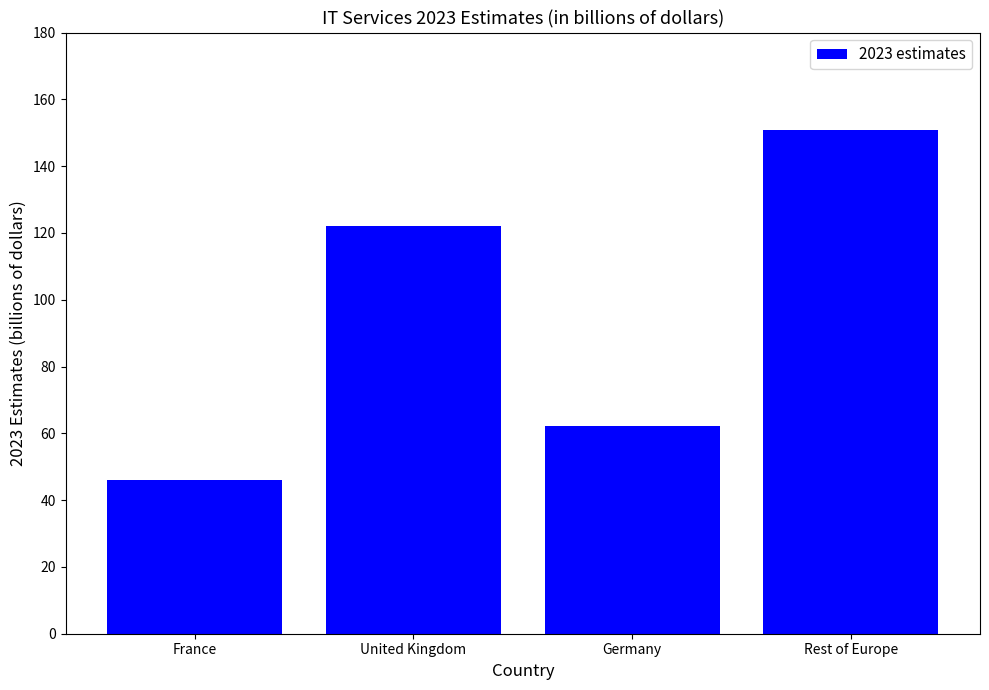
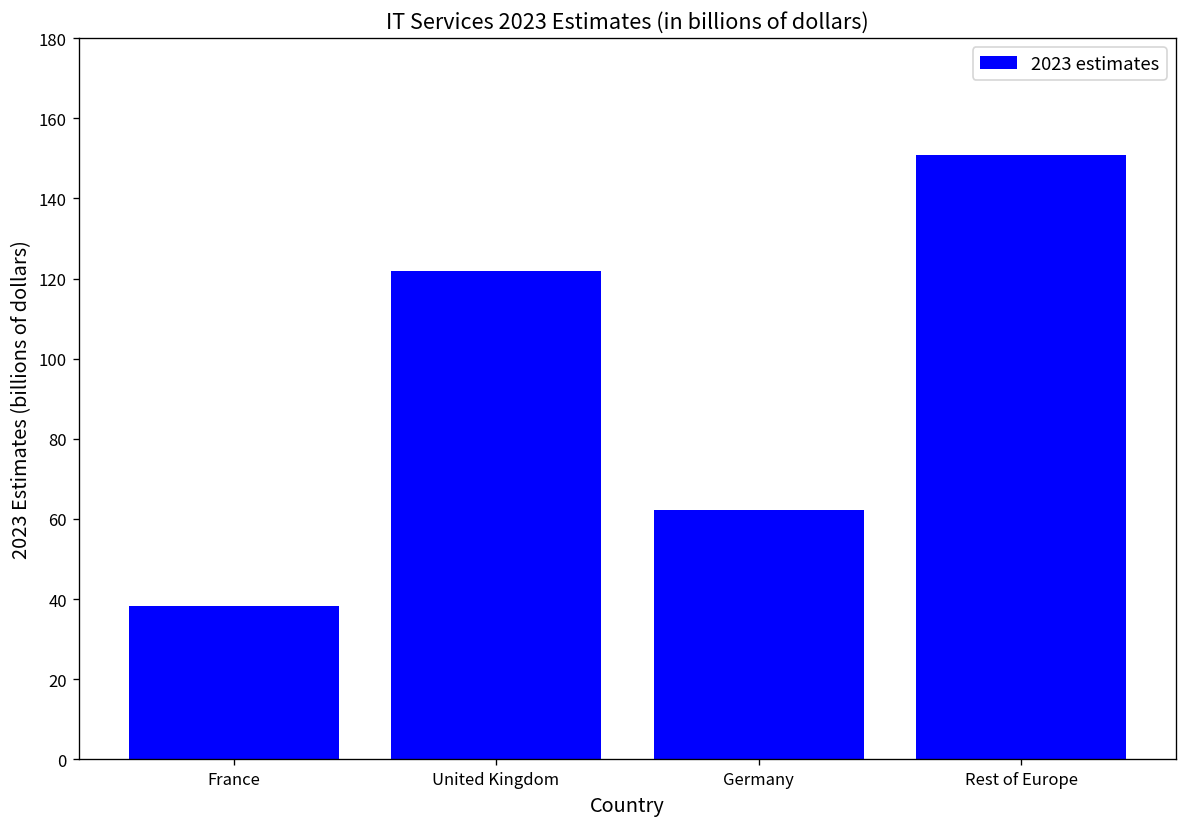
France: 46 -> 38
